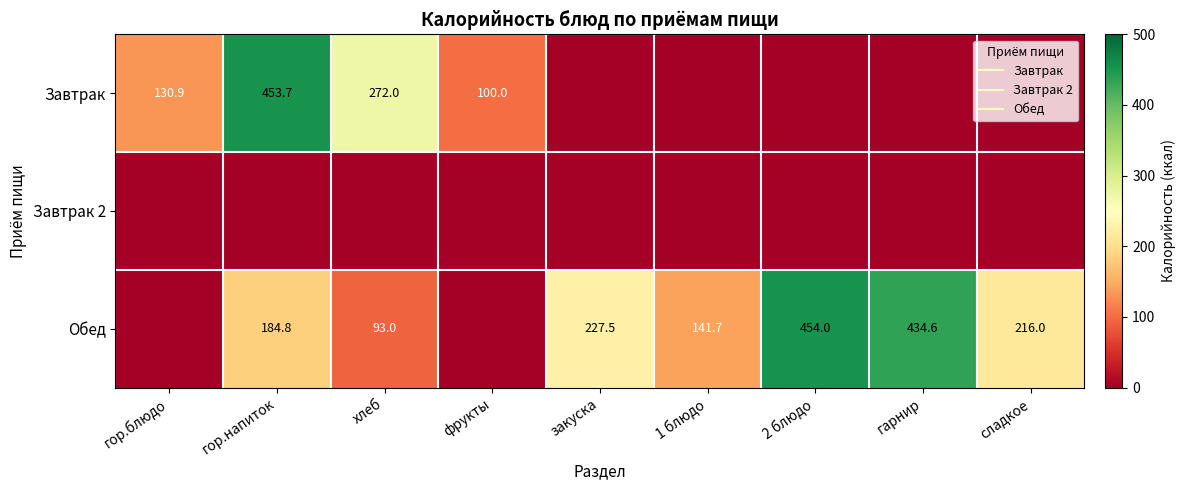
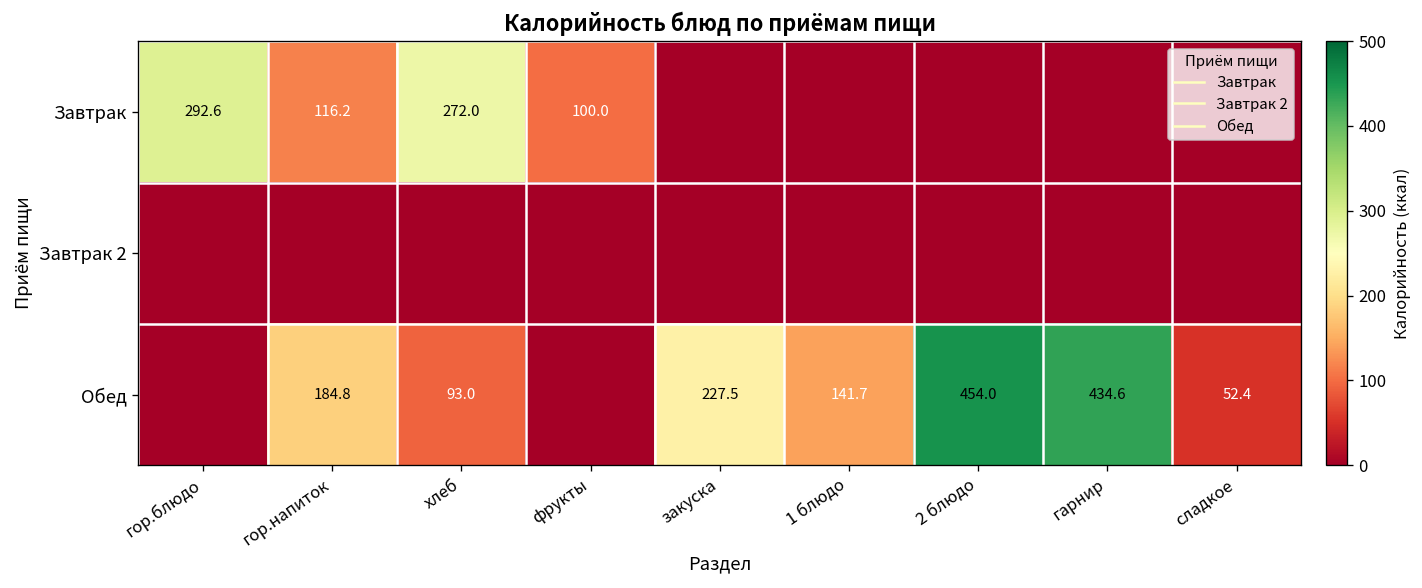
Завтрак, гор.блюдо: 130.9 -> 292.6
Завтрак, гор.напиток: 453.7 -> 116.2
Обед, сладкое: 216.0 -> 52.4
